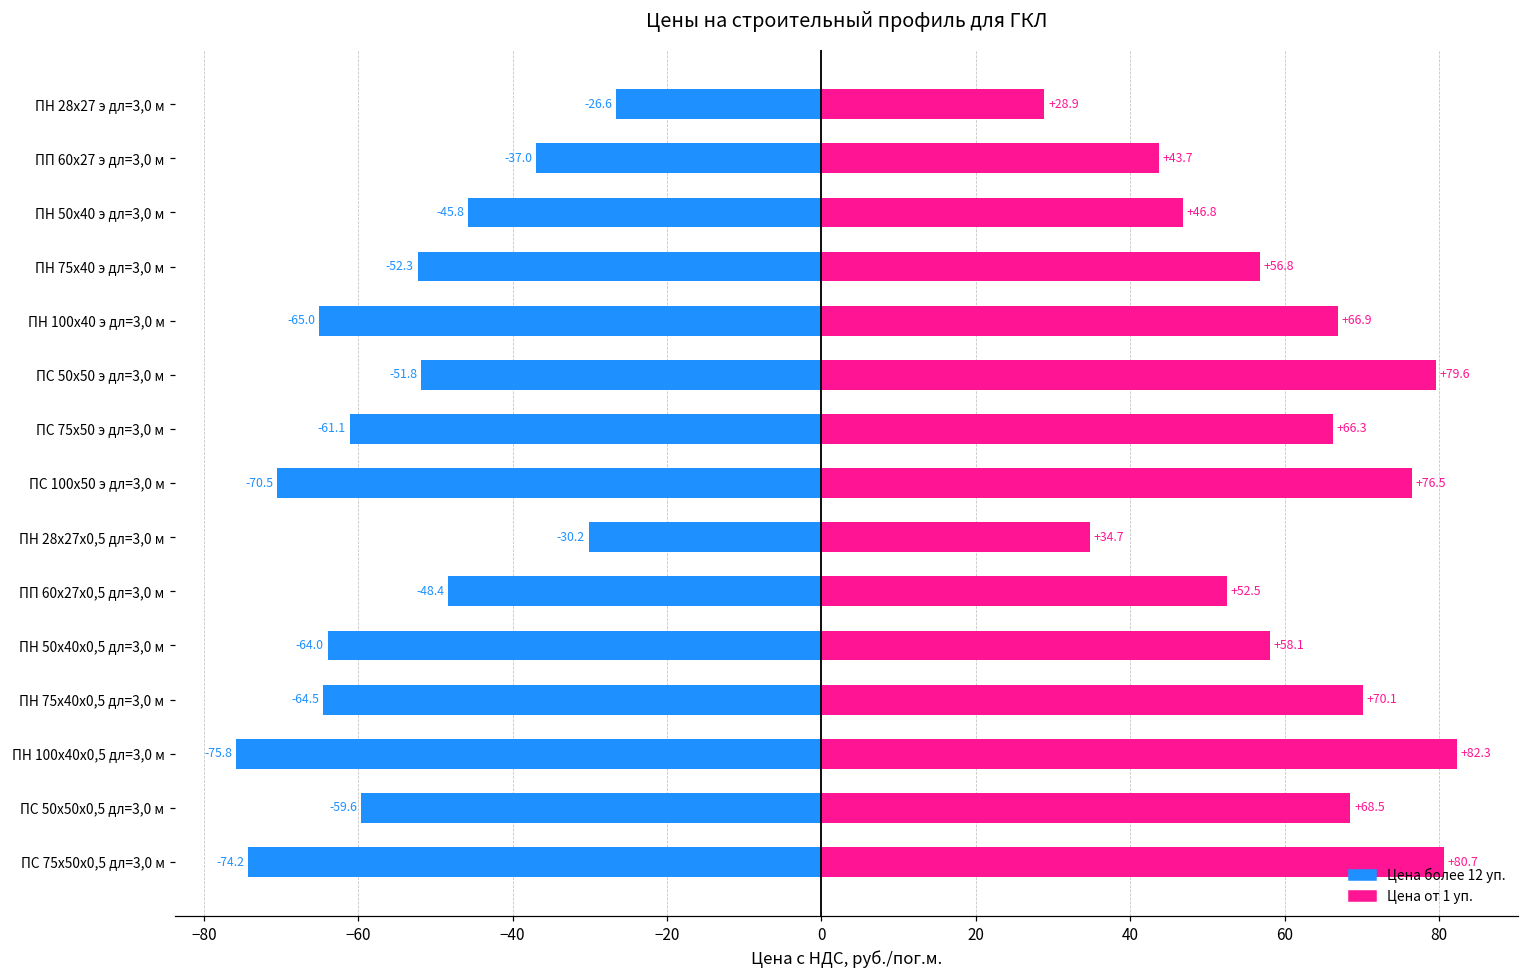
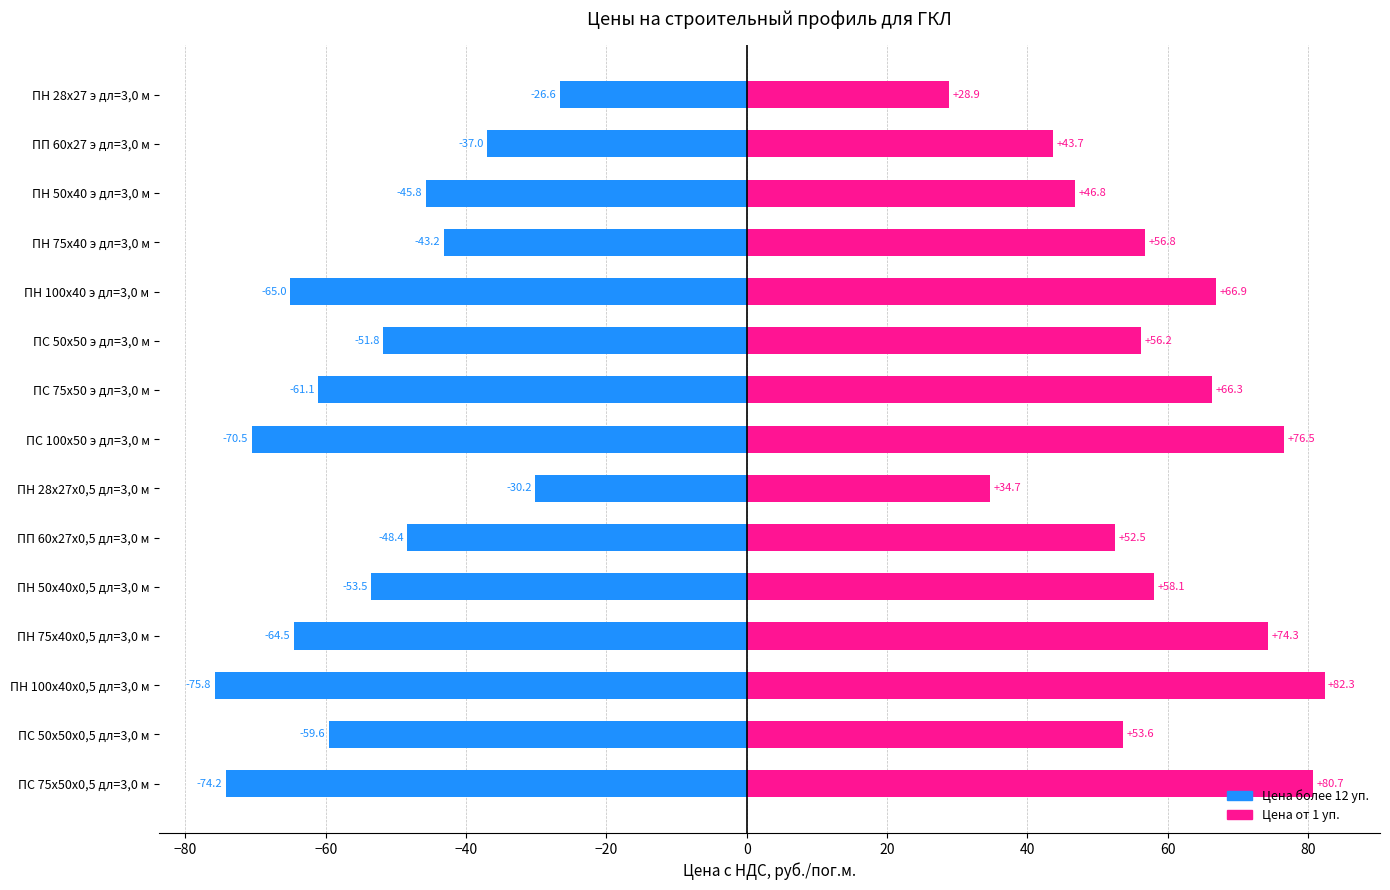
Цена более 12 уп., ПН 75х40 э дл=3,0 м: -52.3 -> -43.2
Цена от 1 уп., ПС 50х50 э дл=3,0 м: +79.6 -> +56.2
Цена более 12 уп., ПН 50х40х0,5 дл=3,0 м: -64.0 -> -53.5
Цена от 1 уп., ПН 75х40х0,5 дл=3,0 м: +70.1 -> +74.3
Цена от 1 уп., ПС 50х50х0,5 дл=3,0 м: +68.5 -> +53.6
